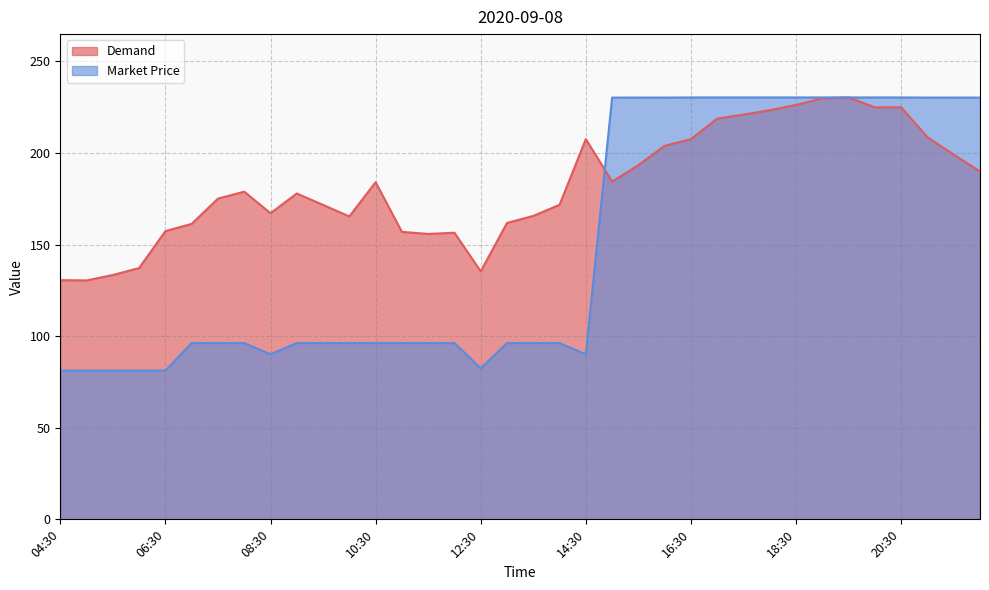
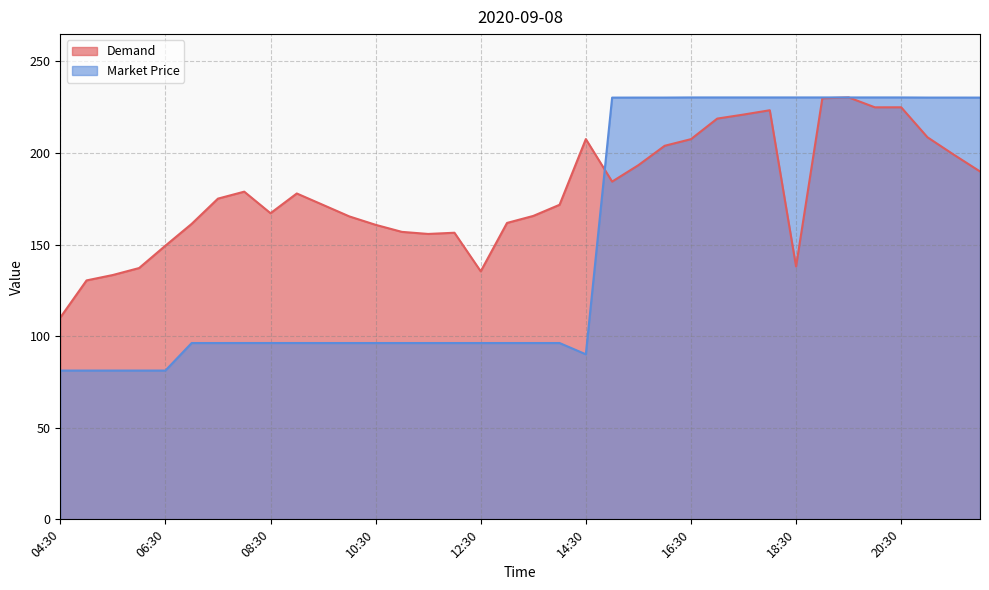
Demand, 04:30: 131 -> 110
Demand, 06:30: 157 -> 149
Market Price, 08:30: 90 -> 96
Demand, 10:30: 184 -> 161
Market Price, 12:30: 82 -> 96
Demand, 18:30: 226 -> 138
